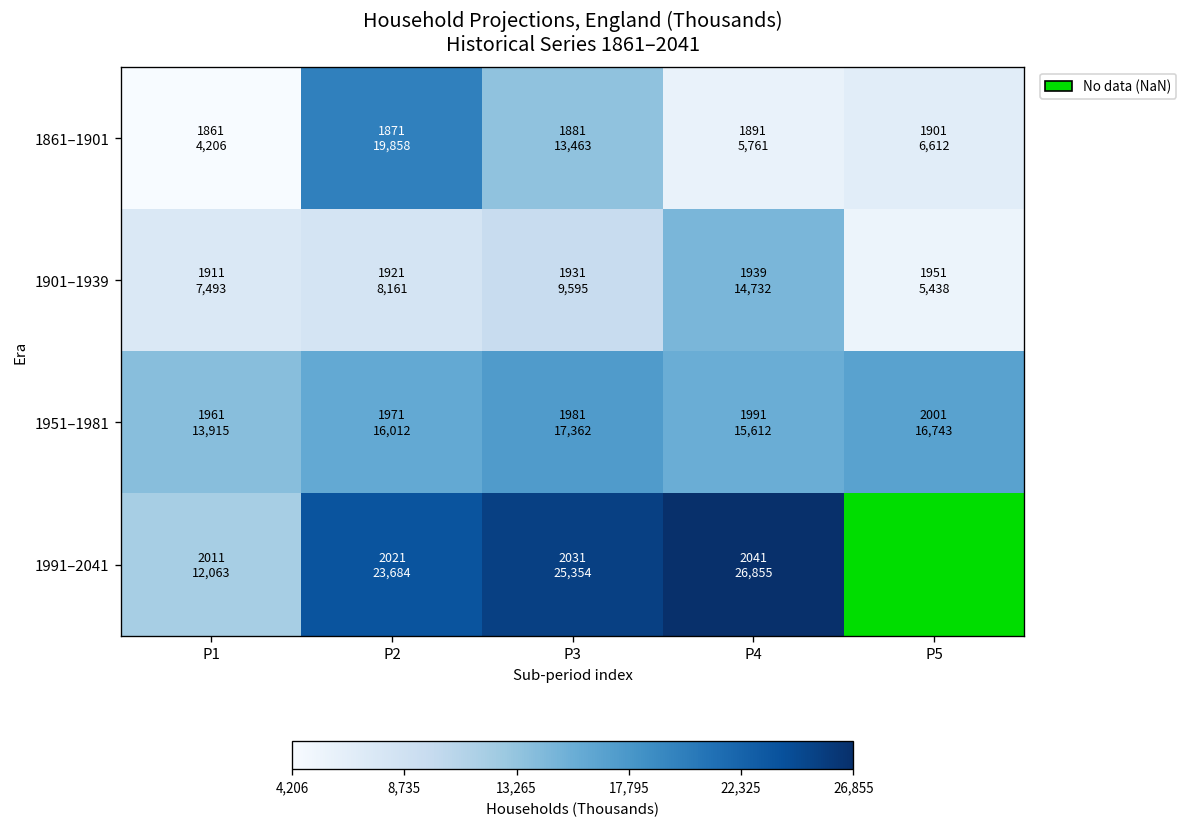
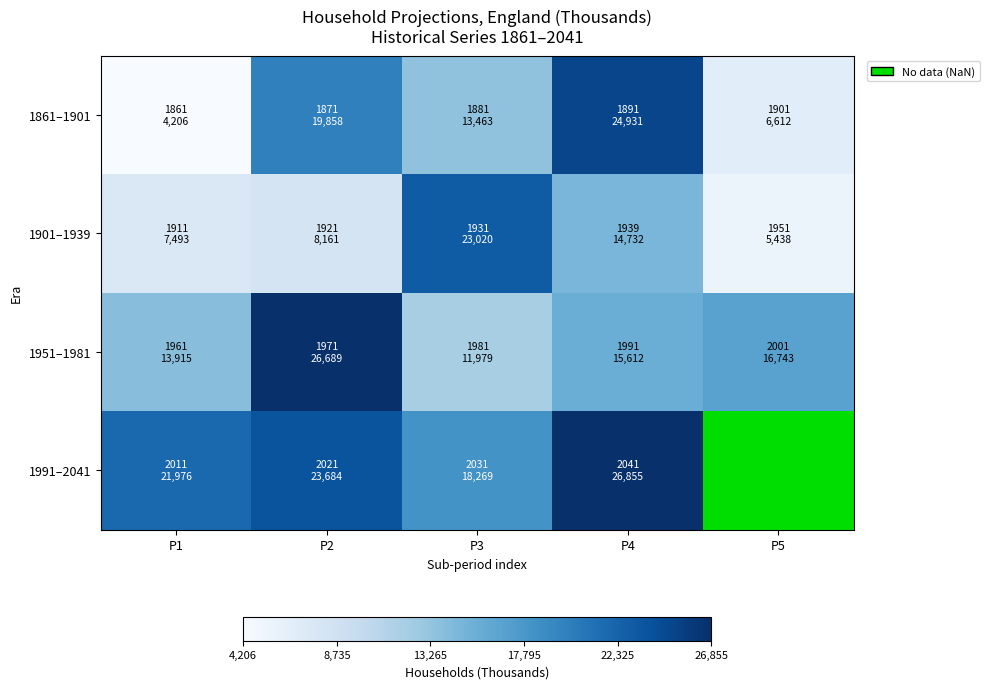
1861–1901, P4: 5,761 -> 24,931
1901–1939, P3: 9,595 -> 23,020
1951–1981, P2: 16,012 -> 26,689
1951–1981, P3: 17,362 -> 11,979
1991–2041, P1: 12,063 -> 21,976
1991–2041, P3: 25,354 -> 18,269
